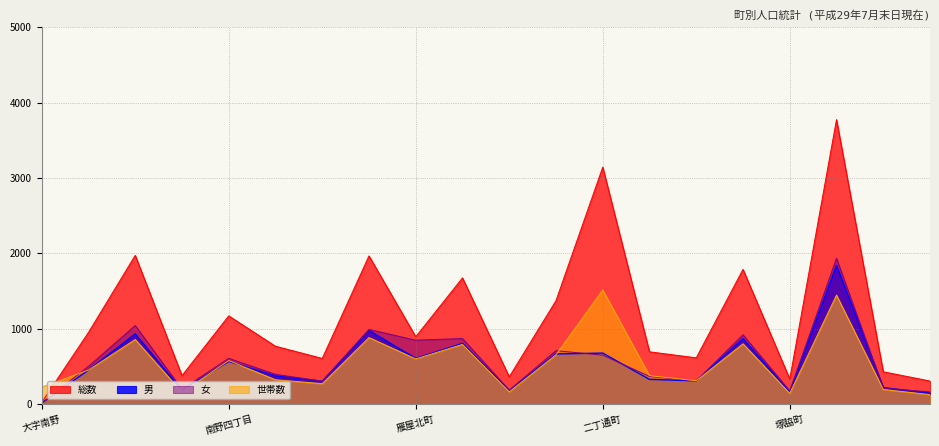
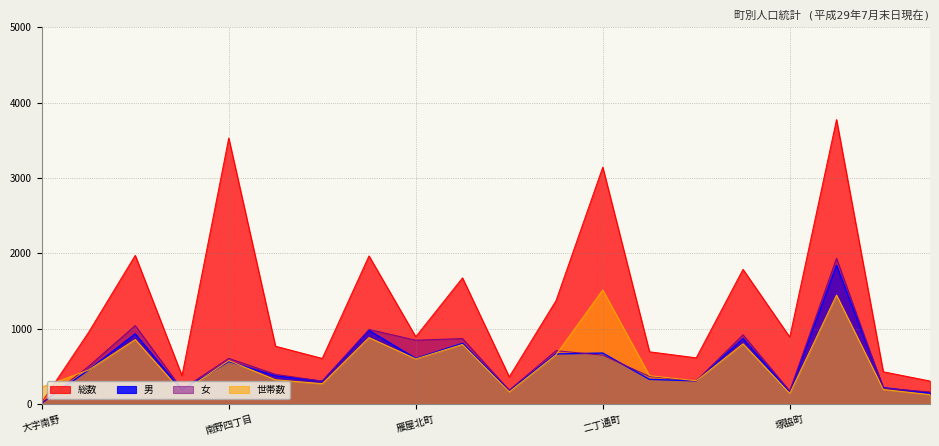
総数, 南野四丁目: 1200 -> 3500
総数, 塚脇町: 300 -> 900
